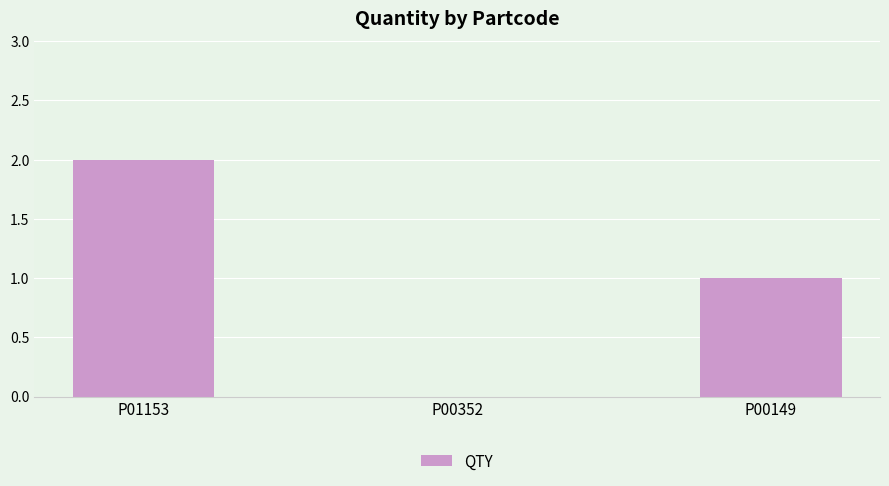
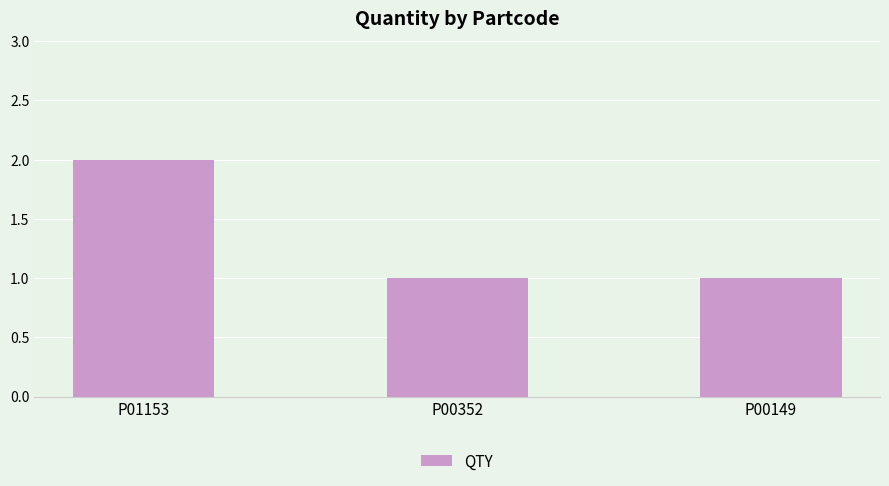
P00352: 0 -> 1
